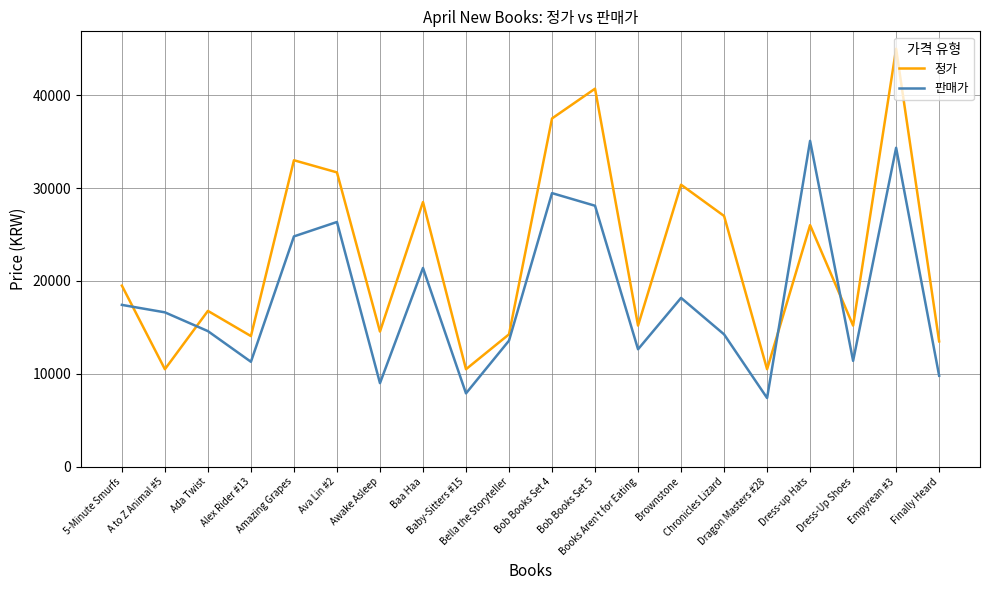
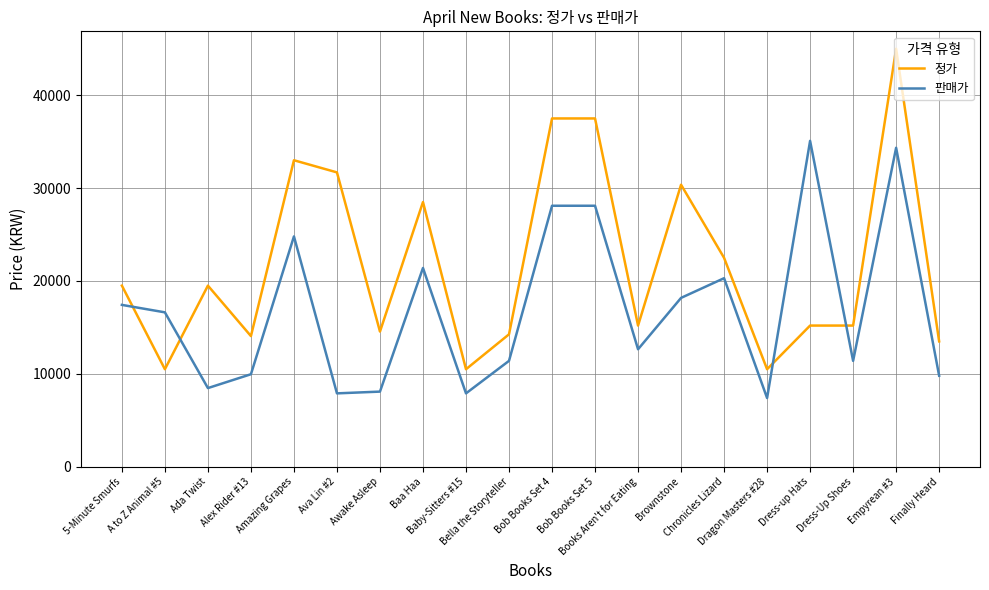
정가, Ada Twist: 17000 -> 20000
판매가, Ada Twist: 15000 -> 8000
판매가, Alex Rider #13: 11000 -> 10000
판매가, Ava Lin #2: 26000 -> 8000
판매가, Awake Asleep: 9000 -> 8000
판매가, Bella the Storyteller: 14000 -> 11000
판매가, Bob Books Set 4: 29000 -> 28000
정가, Bob Books Set 5: 41000 -> 38000
정가, Chronicles Lizard: 27000 -> 22000
판매가, Chronicles Lizard: 14000 -> 20000
정가, Dress-up Hats: 26000 -> 15000
